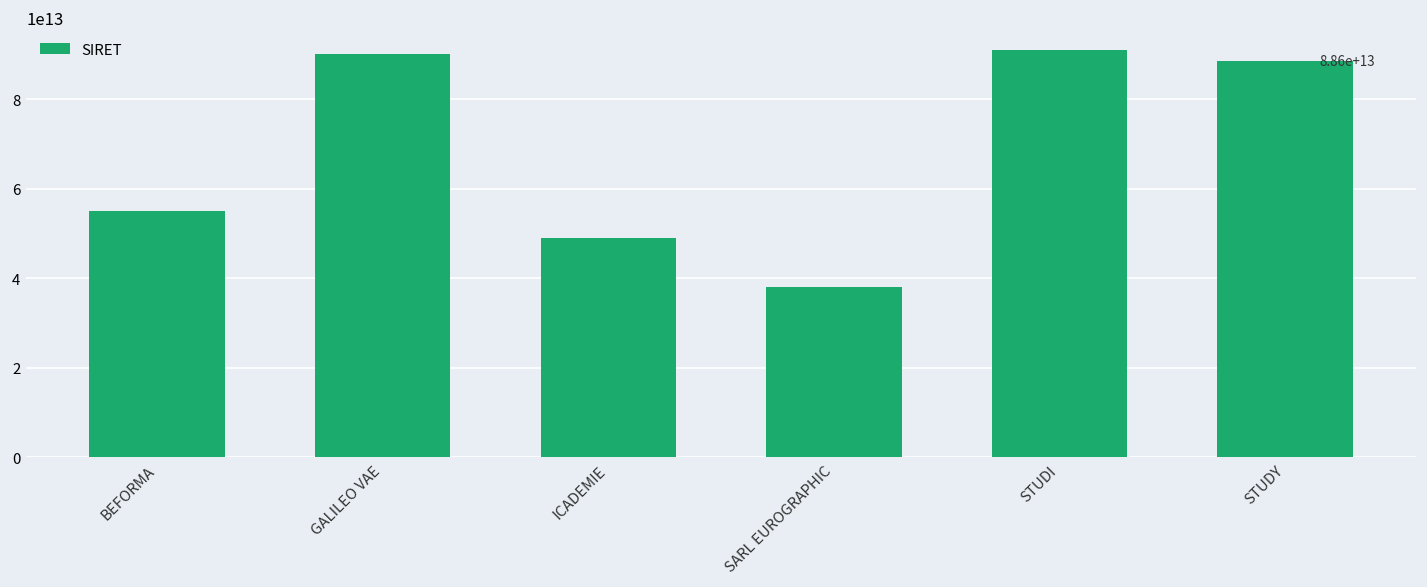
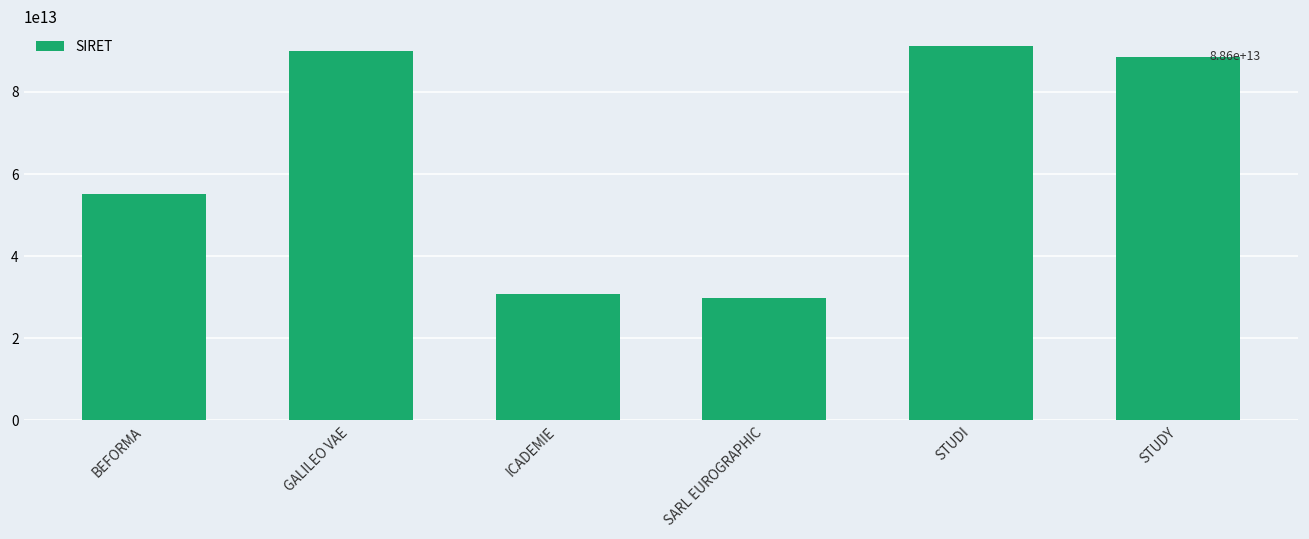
ICADEMIE: 49000000000000 -> 31000000000000
SARL EUROGRAPHIC: 38000000000000 -> 30000000000000
